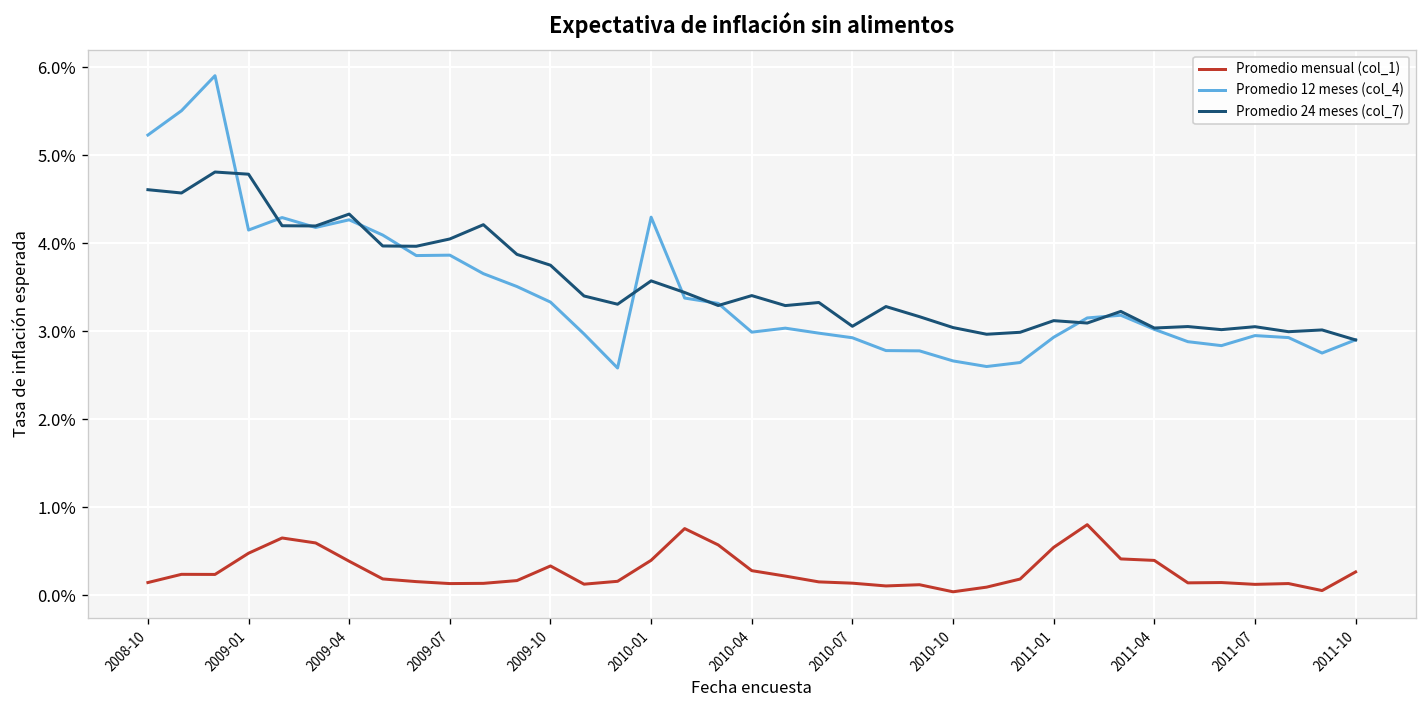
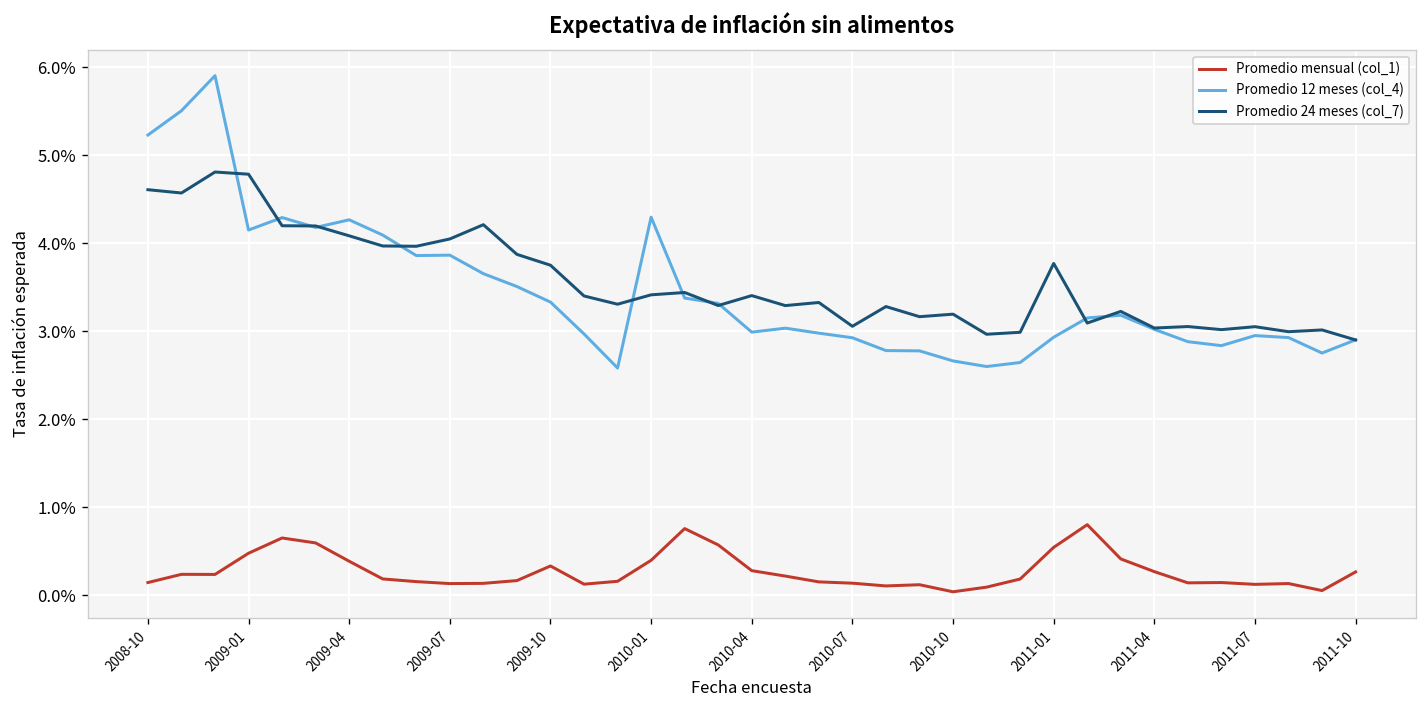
Promedio 24 meses (col_7), 2009-04: 4.3% -> 4.1%
Promedio 24 meses (col_7), 2010-01: 3.6% -> 3.4%
Promedio 24 meses (col_7), 2010-10: 3.0% -> 3.2%
Promedio 24 meses (col_7), 2011-01: 3.1% -> 3.8%
Promedio mensual (col_1), 2011-04: 0.4% -> 0.3%
